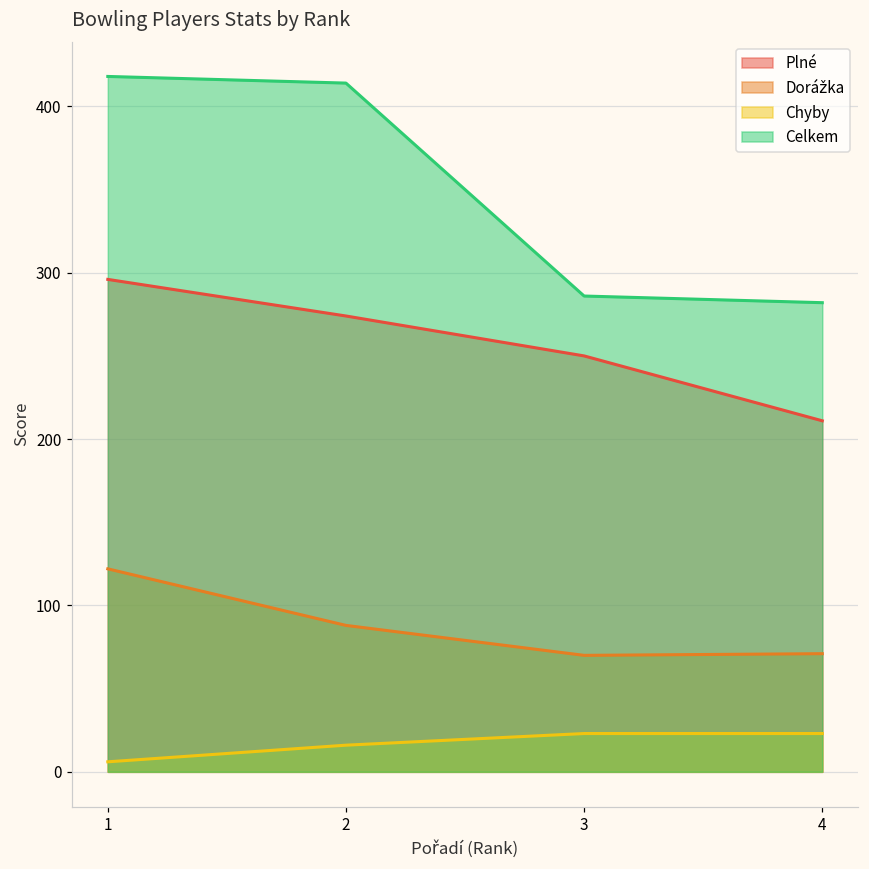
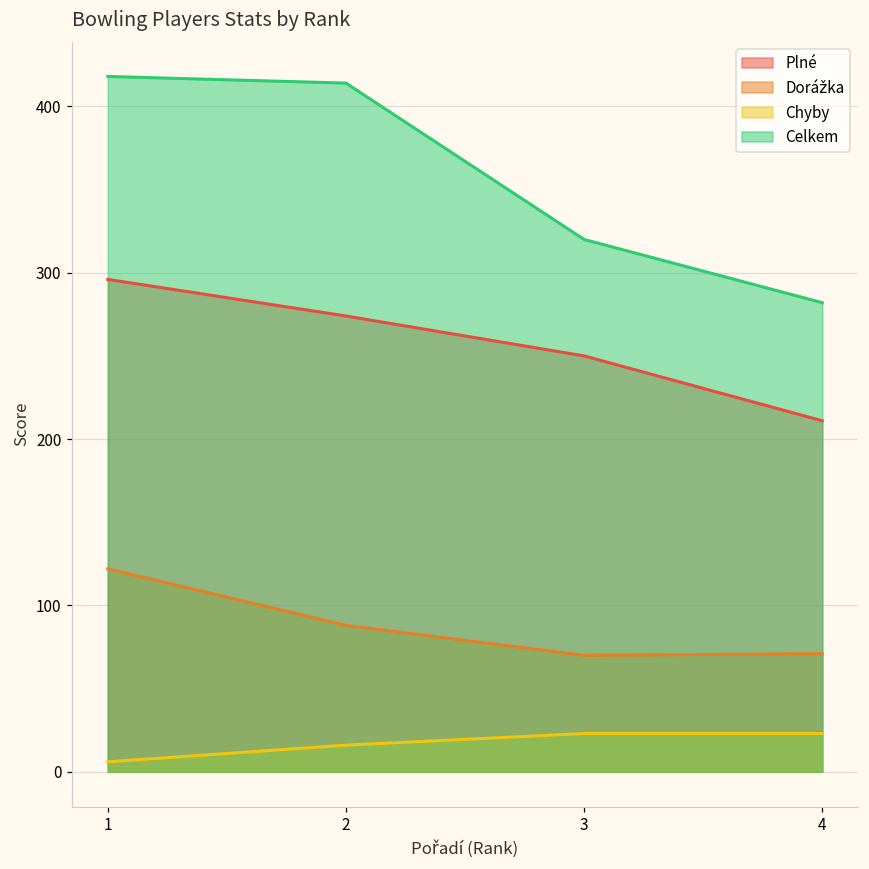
Celkem, 3: 286 -> 320
